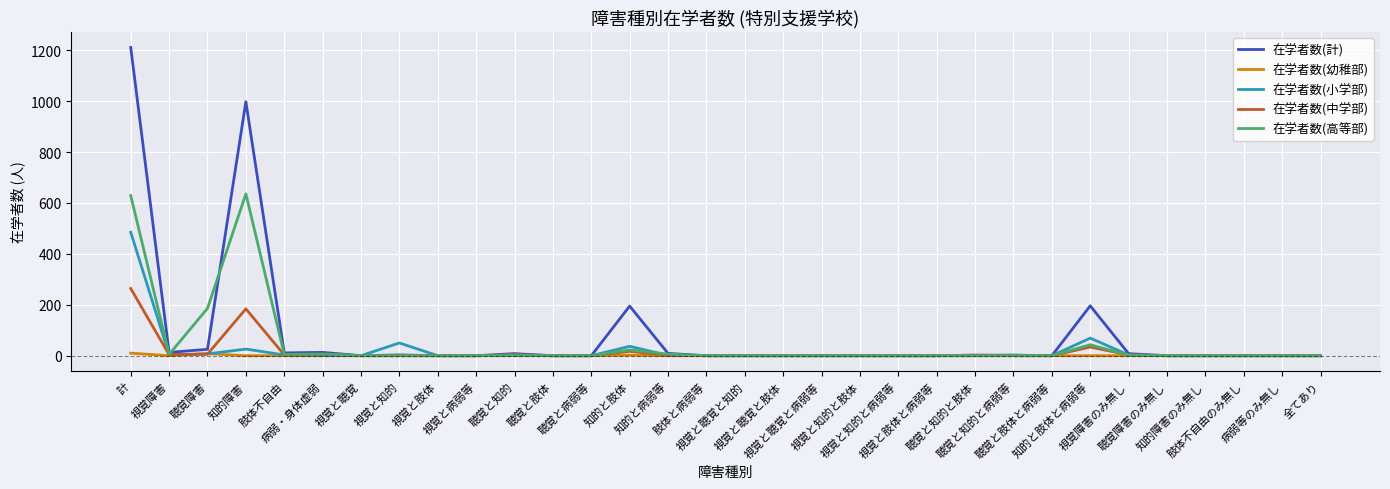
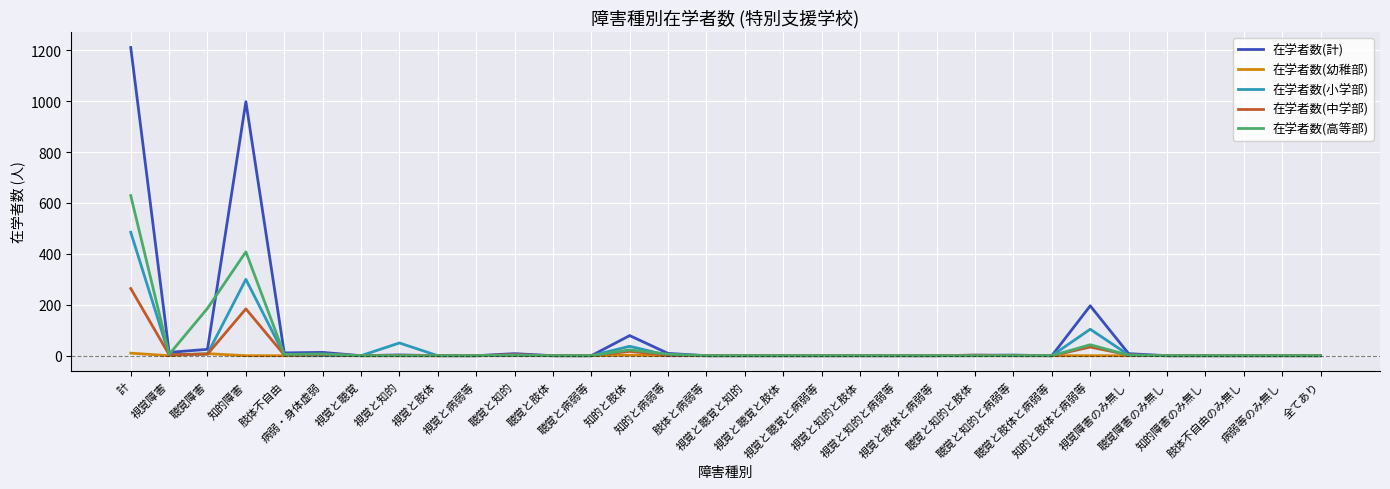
在学者数(小学部), 知的障害: 30 -> 300
在学者数(高等部), 知的障害: 640 -> 410
在学者数(計), 知的と肢体: 200 -> 80
在学者数(小学部), 知的と肢体と病弱等: 70 -> 100
